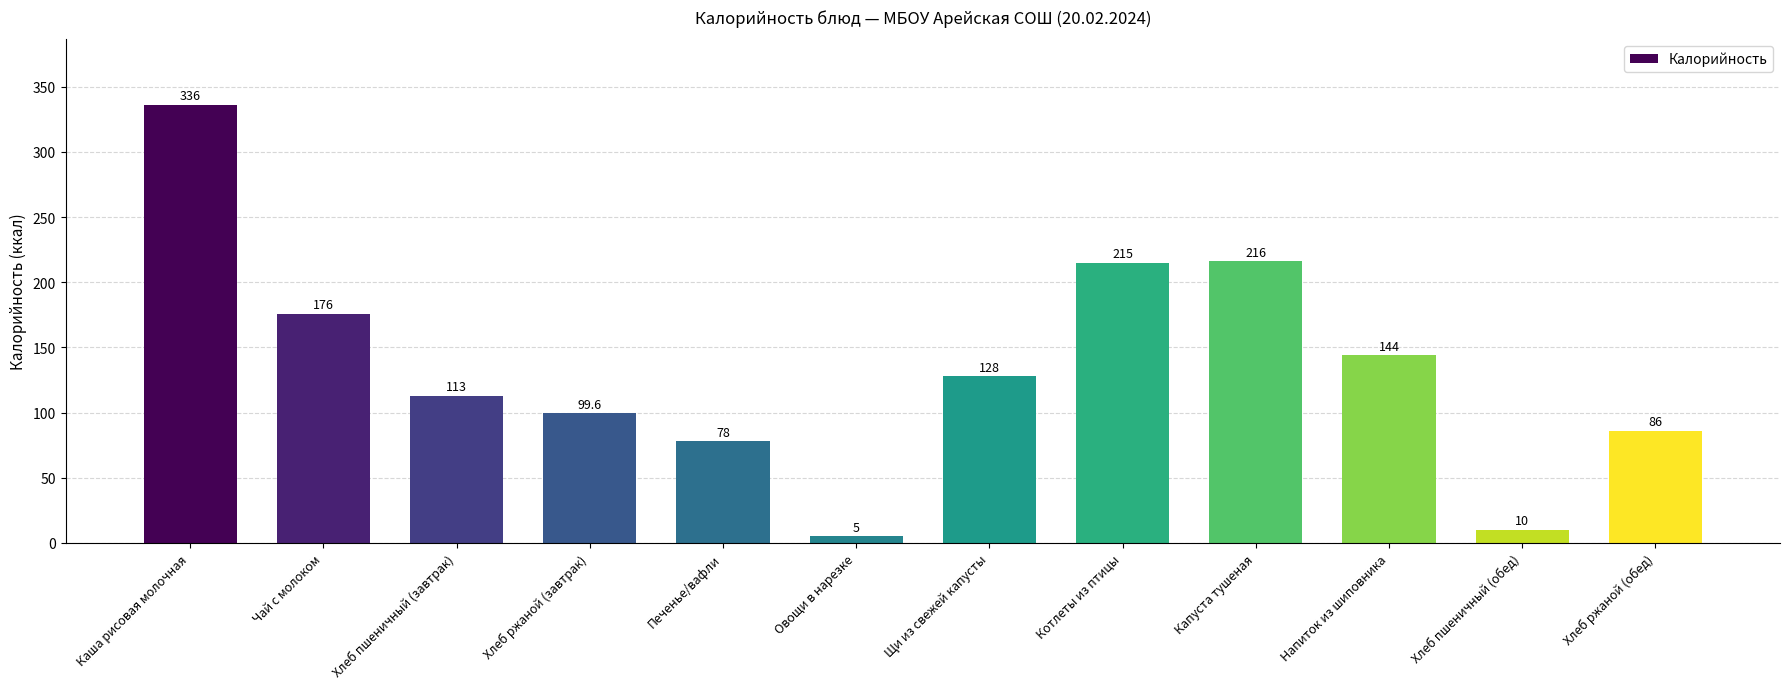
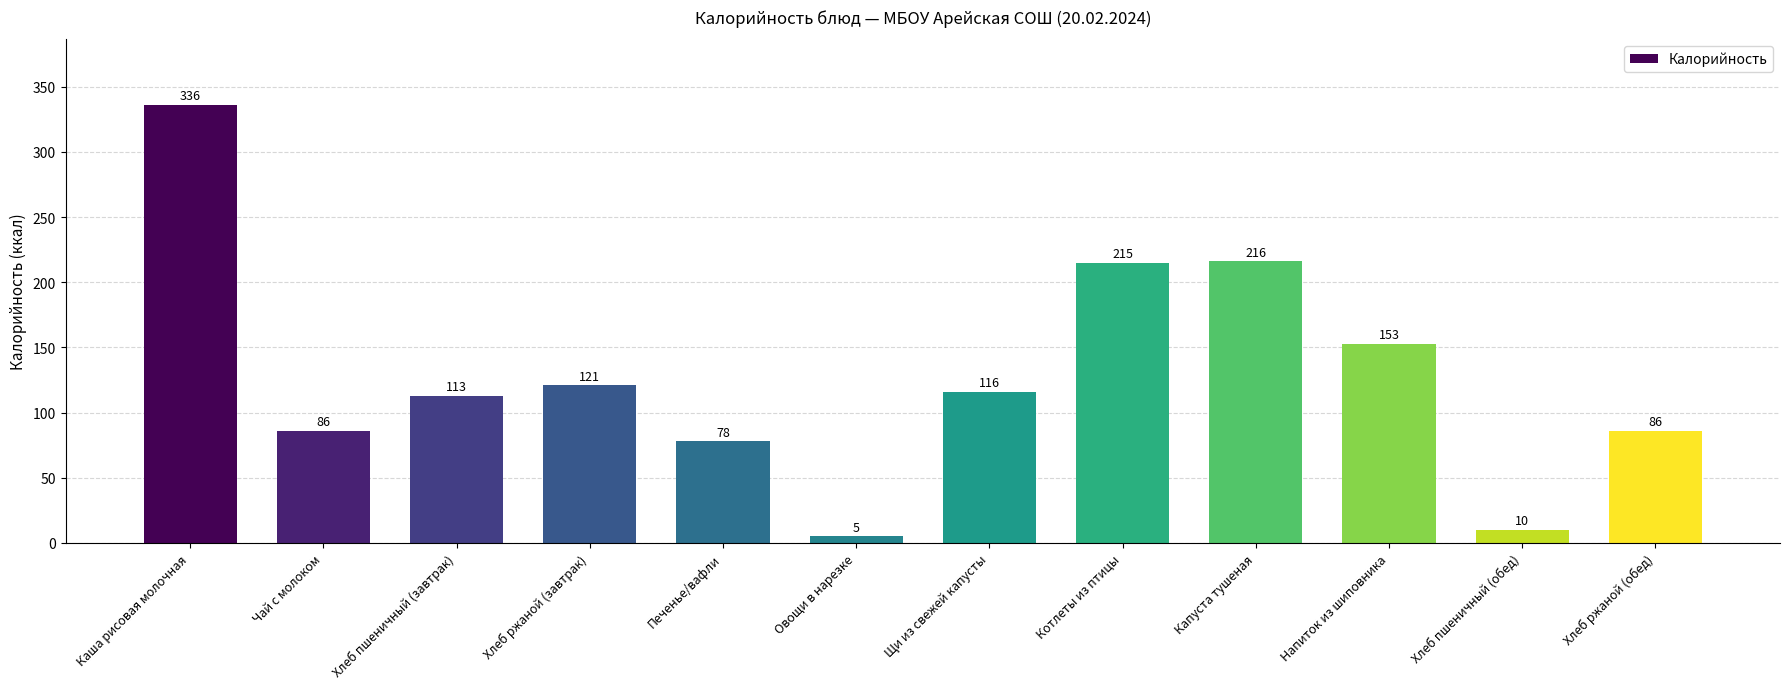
Чай с молоком: 176 -> 86
Хлеб ржаной (завтрак): 99.6 -> 121
Щи из свежей капусты: 128 -> 116
Напиток из шиповника: 144 -> 153
